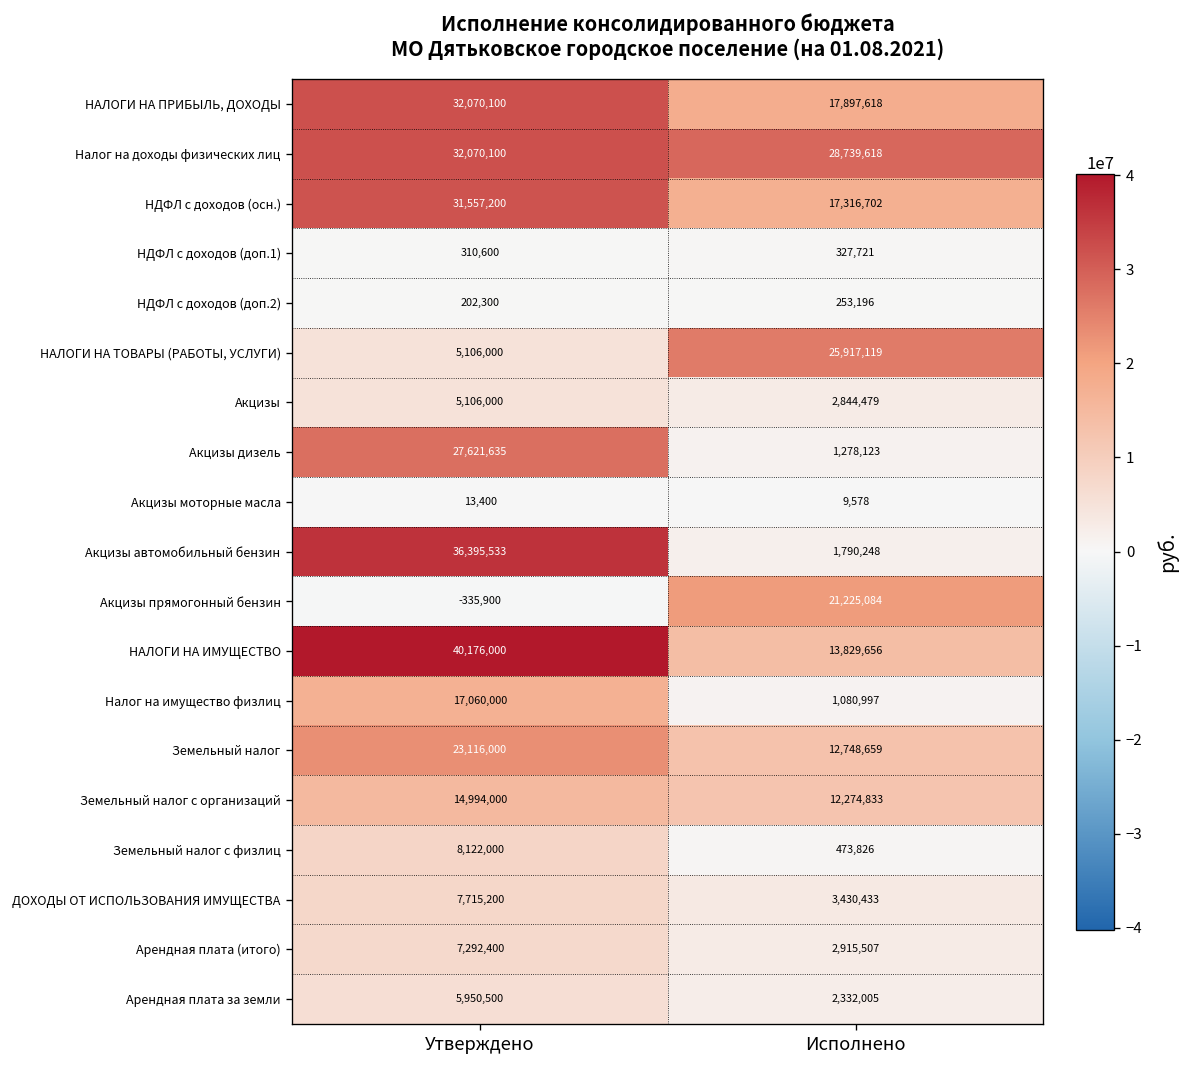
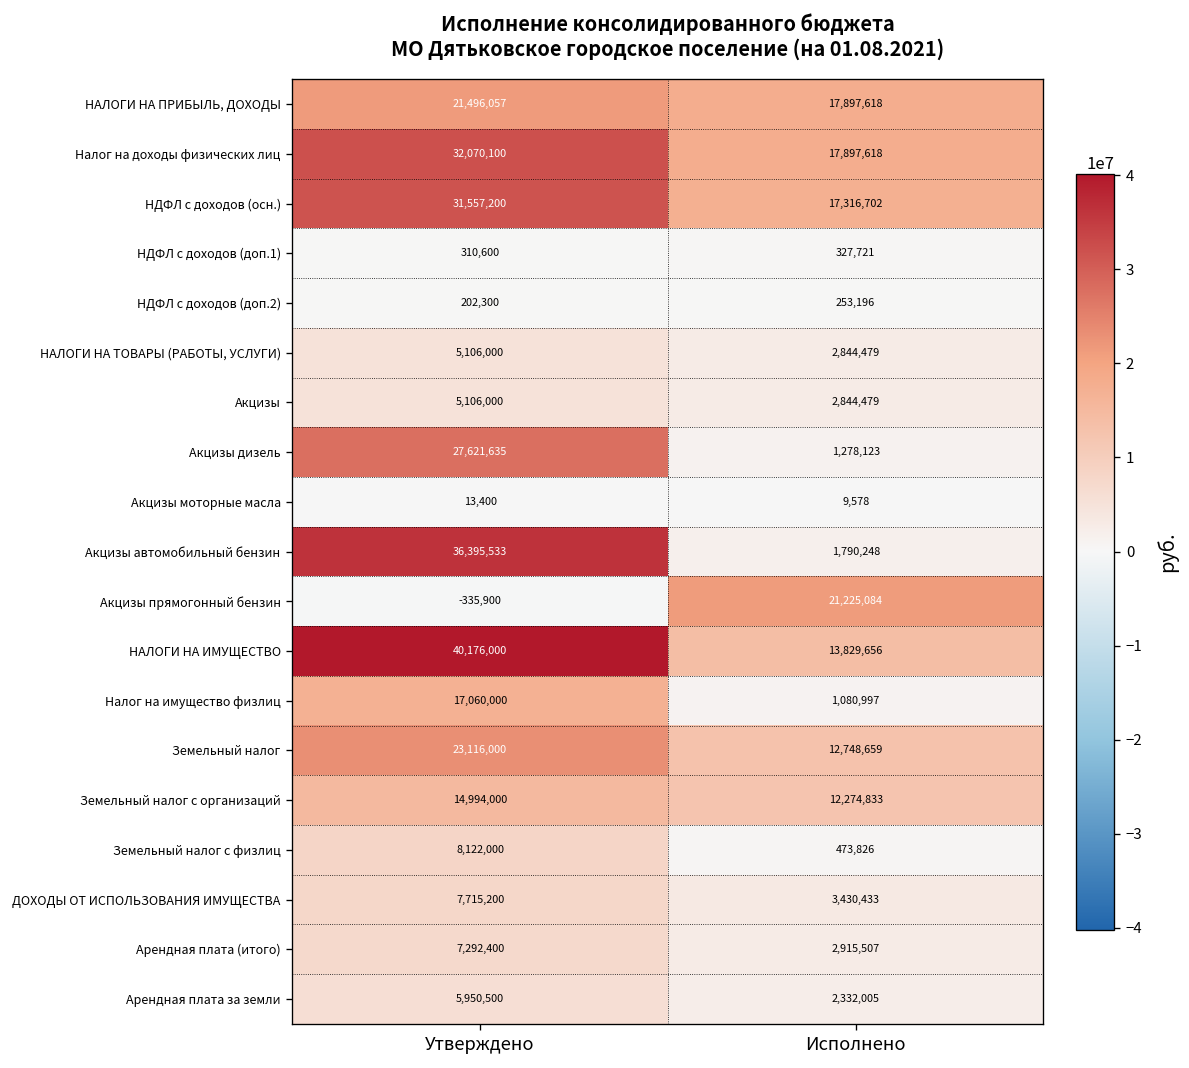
НАЛОГИ НА ПРИБЫЛЬ, ДОХОДЫ, Утверждено: 32,070,100 -> 21,496,057
Налог на доходы физических лиц, Исполнено: 28,739,618 -> 17,897,618
НАЛОГИ НА ТОВАРЫ (РАБОТЫ, УСЛУГИ), Исполнено: 25,917,119 -> 2,844,479
